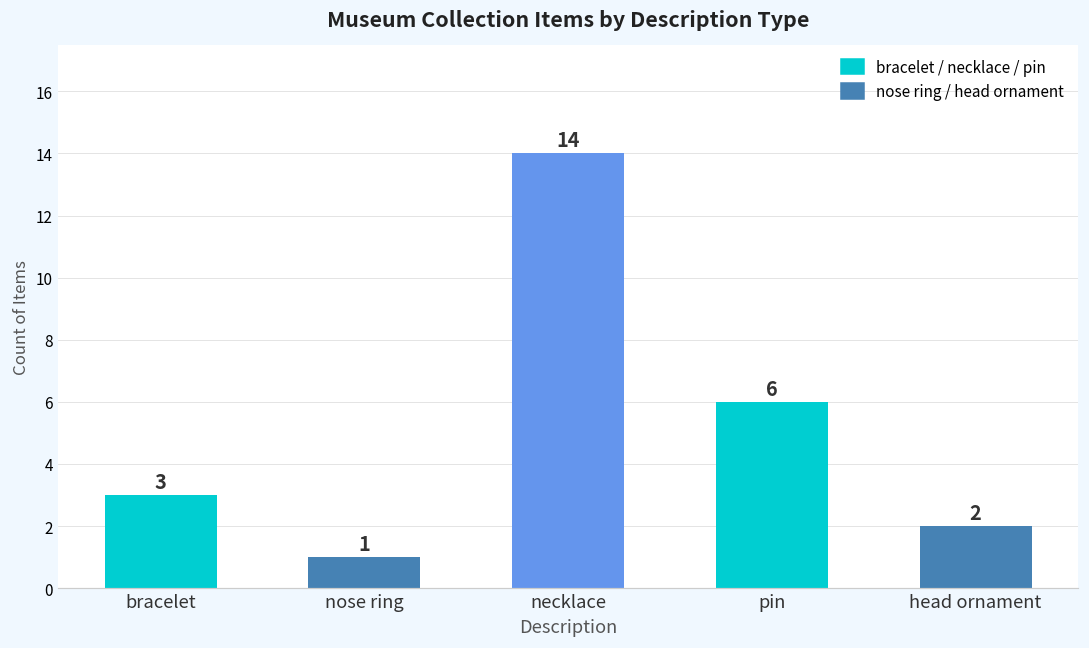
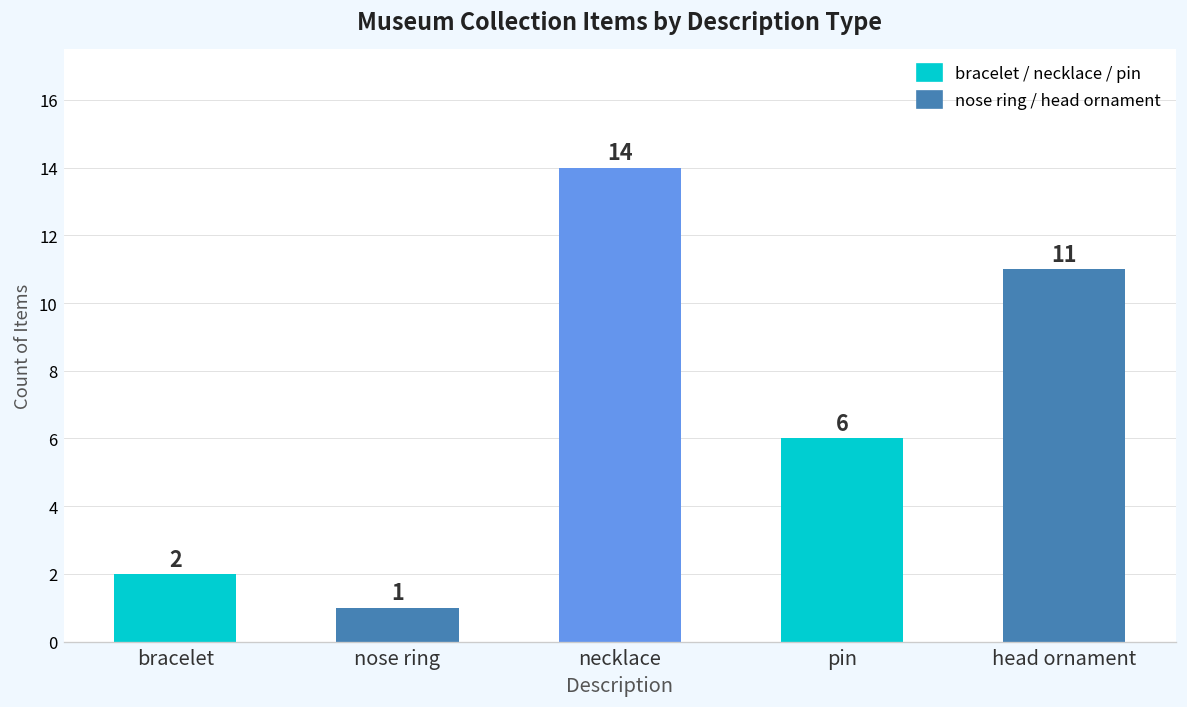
bracelet: 3 -> 2
head ornament: 2 -> 11
